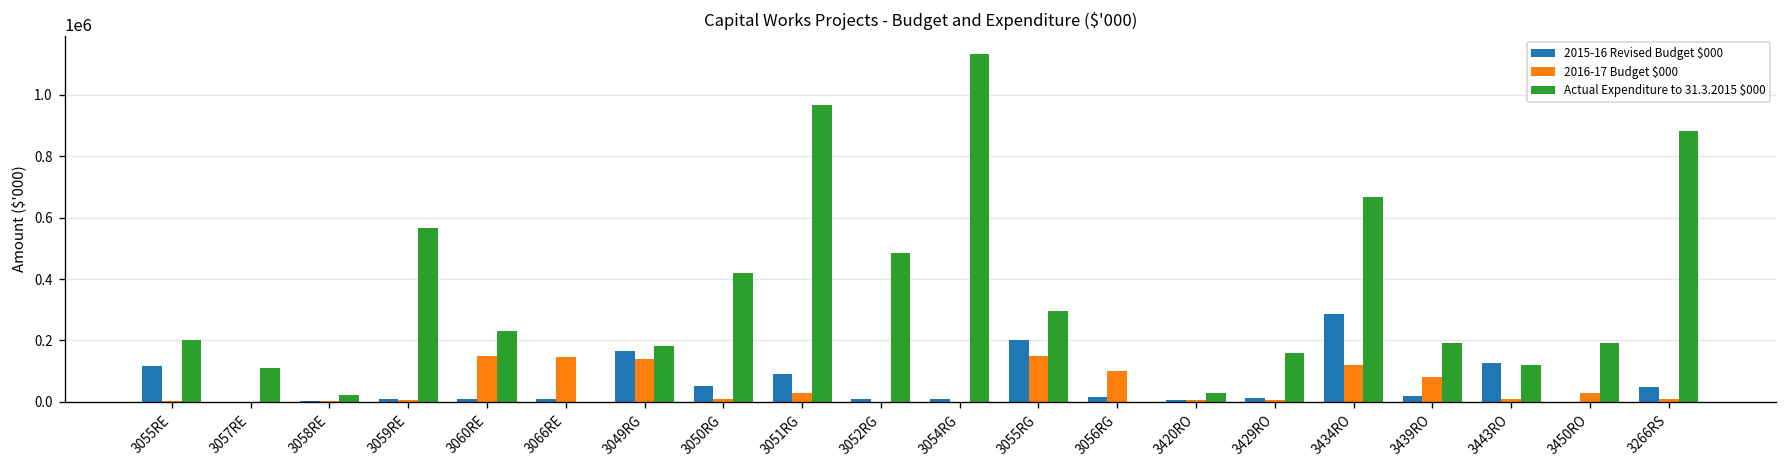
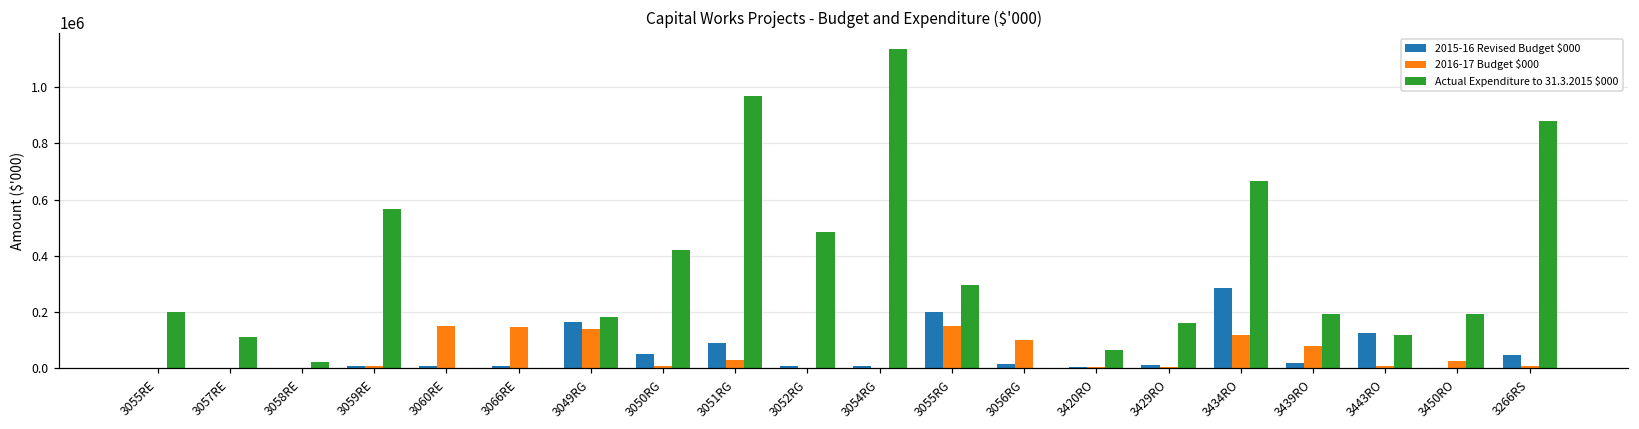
2015-16 Revised Budget $000, 3055RE: 120000 -> 0
Actual Expenditure to 31.3.2015 $000, 3060RE: 230000 -> 0
Actual Expenditure to 31.3.2015 $000, 3420RO: 30000 -> 70000
